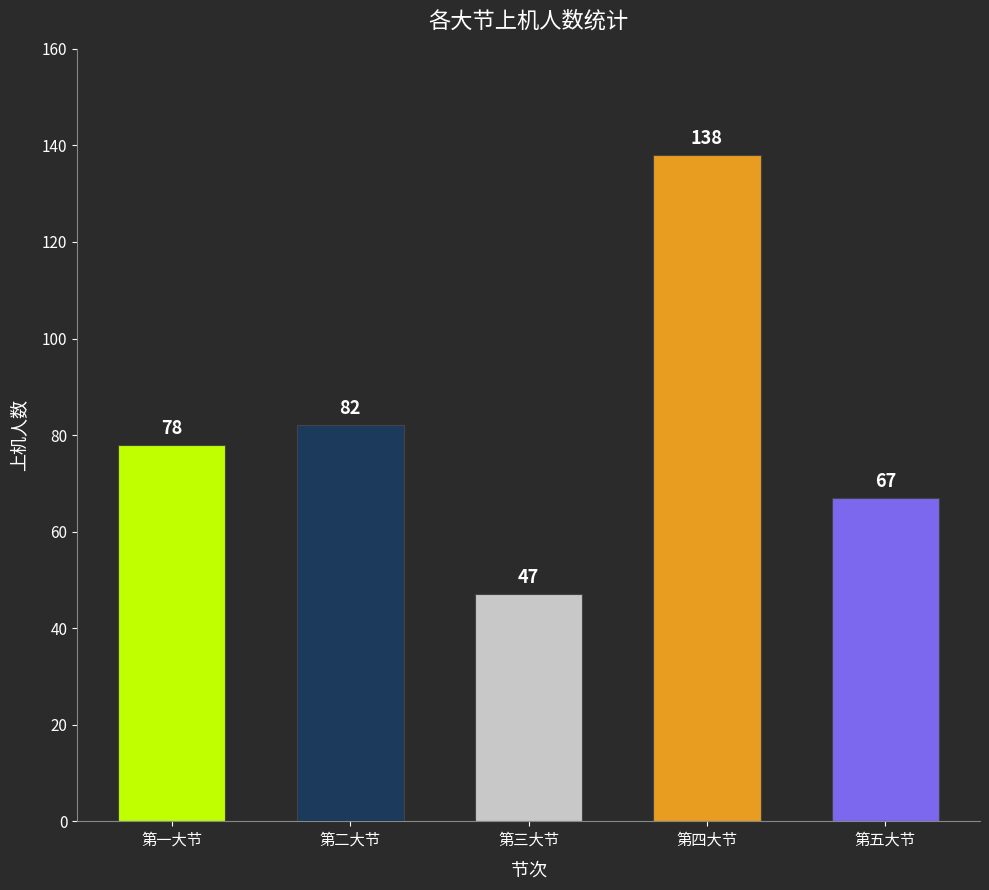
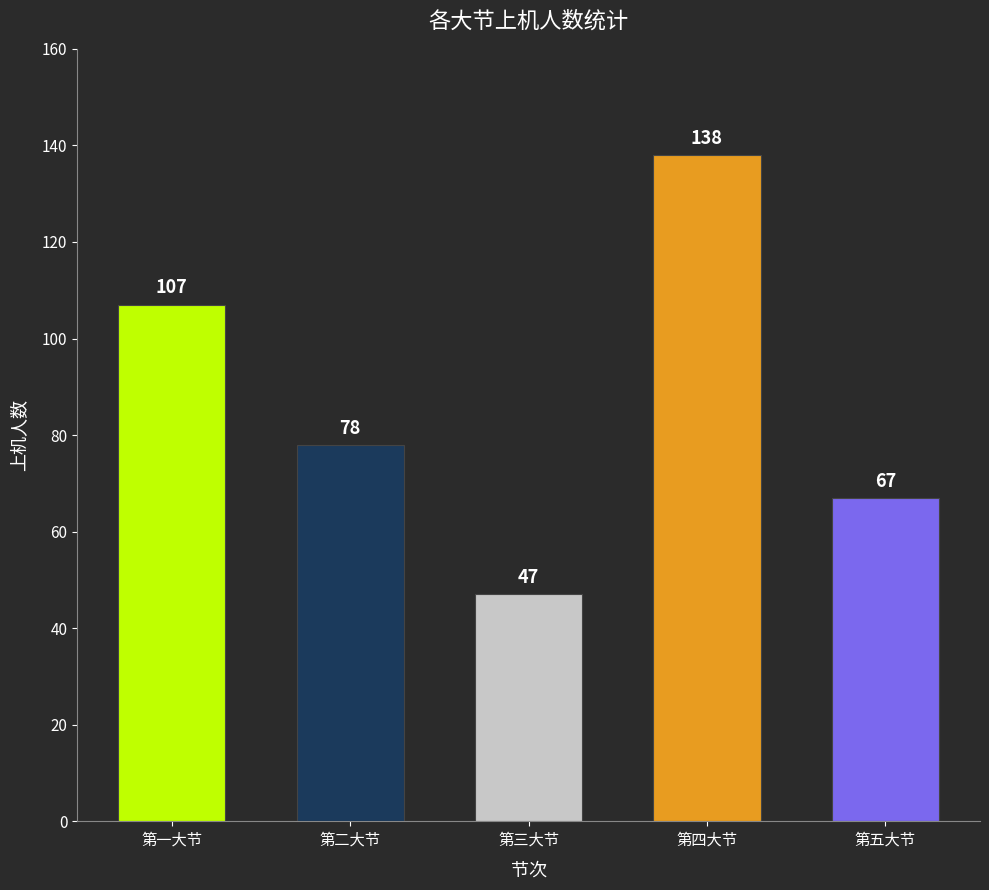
第一大节: 78 -> 107
第二大节: 82 -> 78
